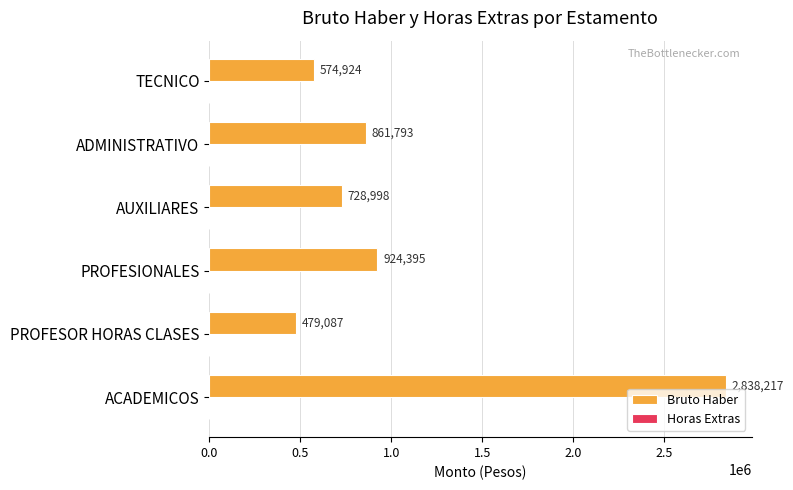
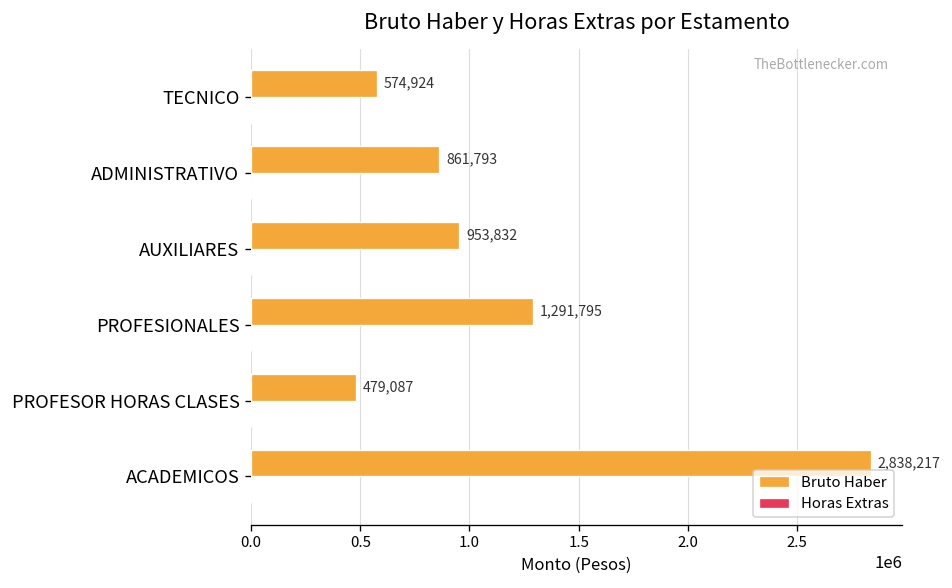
Bruto Haber, AUXILIARES: 728,998 -> 953,832
Bruto Haber, PROFESIONALES: 924,395 -> 1,291,795
